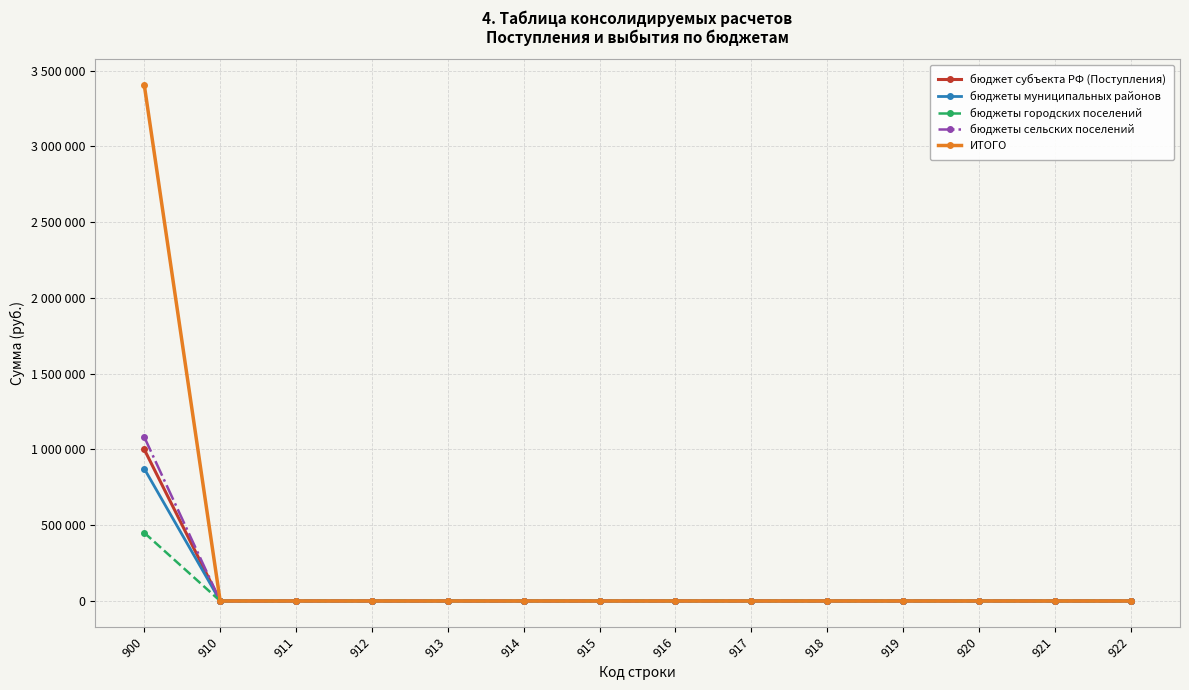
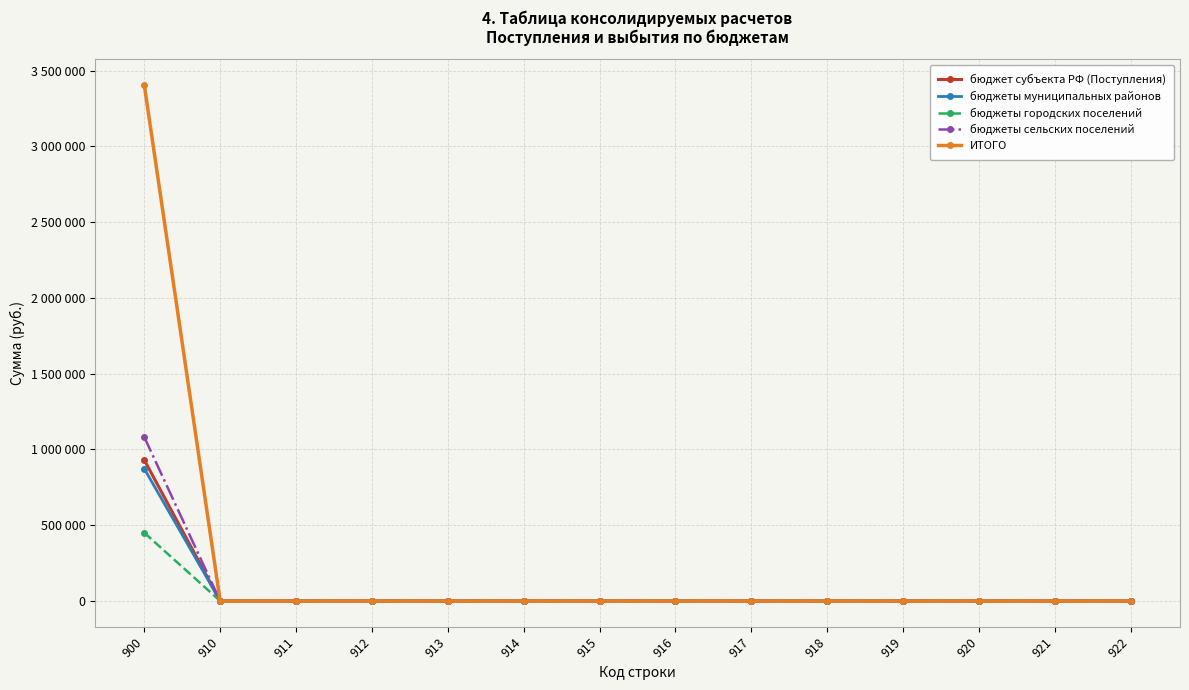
бюджет субъекта РФ (Поступления), 900: 1000000 -> 930000
